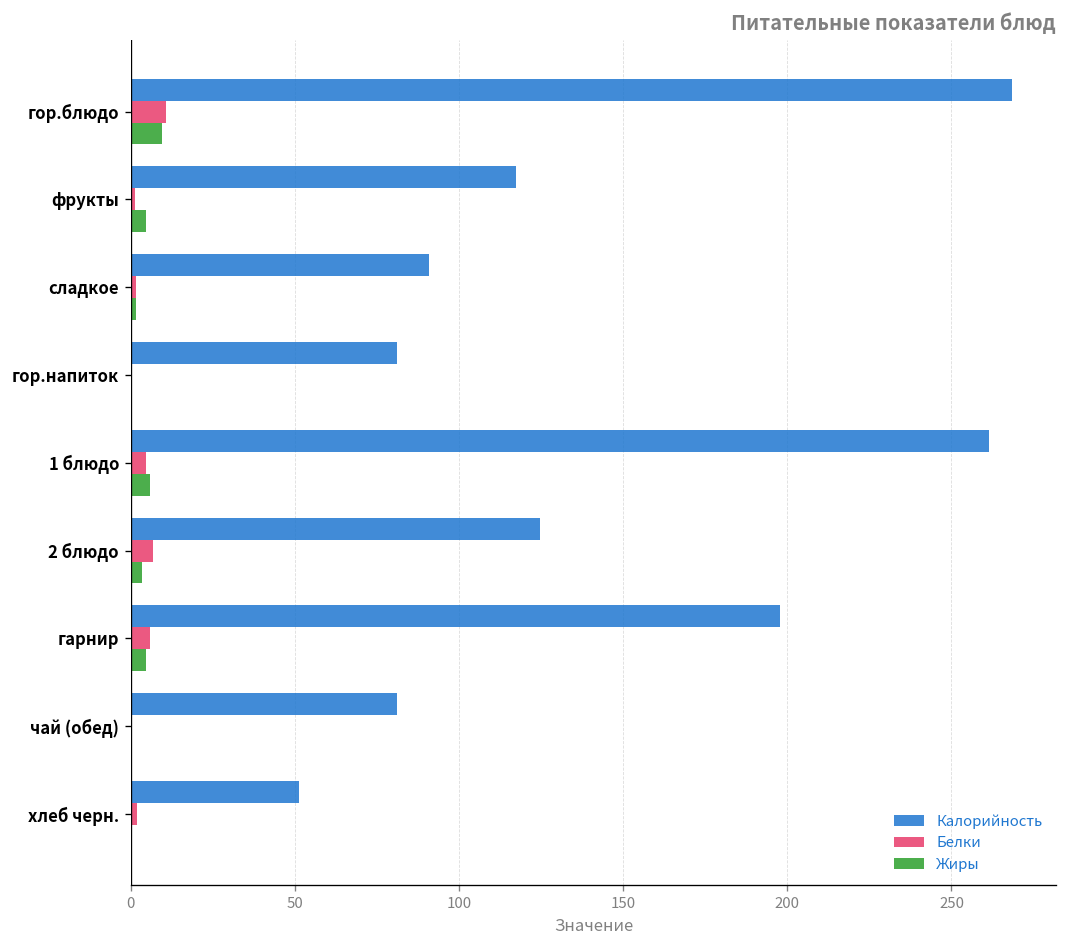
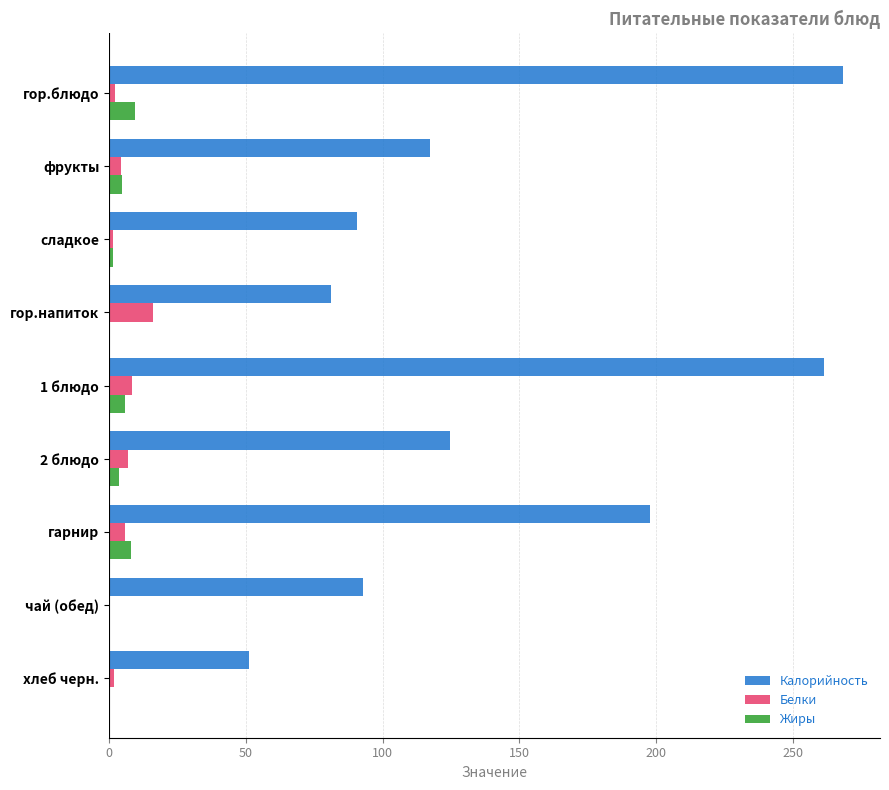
Белки, гор.блюдо: 11 -> 2
Белки, фрукты: 1 -> 4
Белки, гор.напиток: 0 -> 16
Белки, 1 блюдо: 5 -> 8
Жиры, гарнир: 5 -> 8
Калорийность, чай (обед): 81 -> 93
